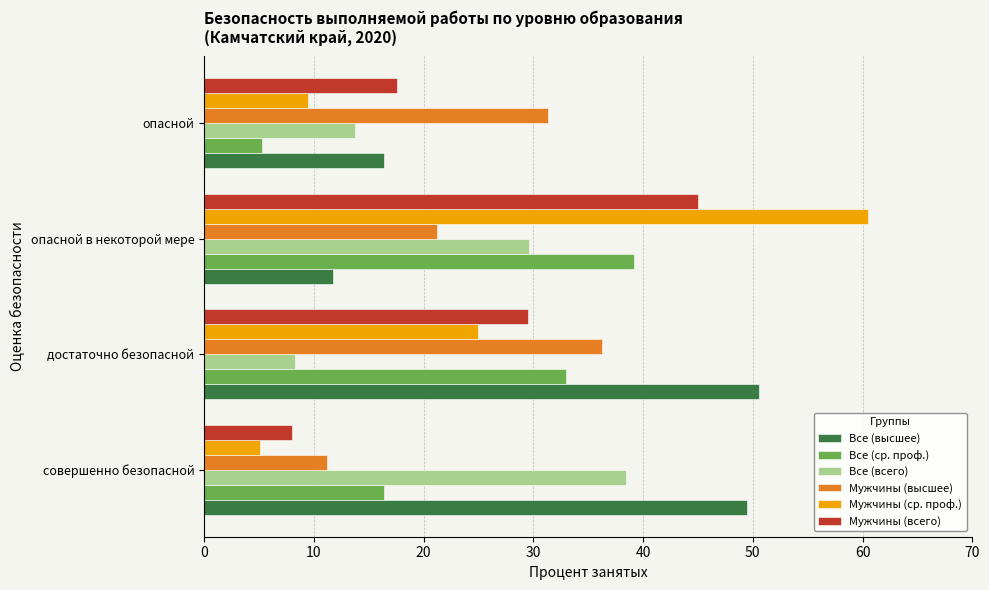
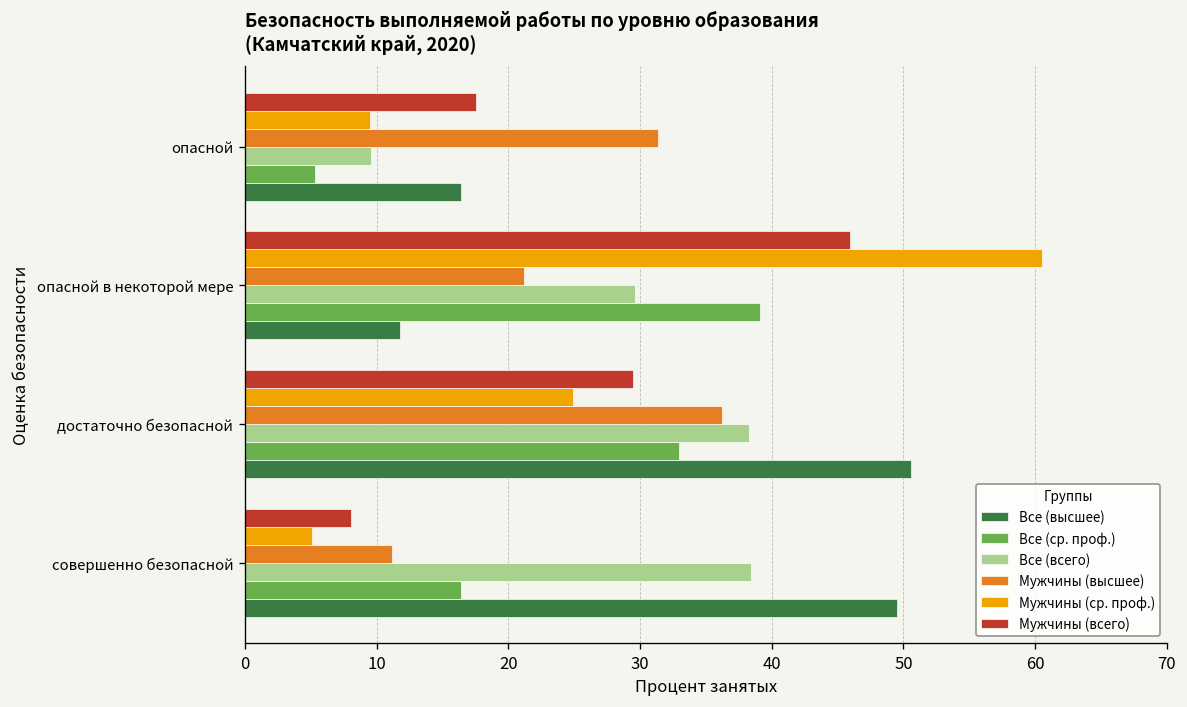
Все (всего), опасной: 13.7 -> 9.6
Мужчины (всего), опасной в некоторой мере: 45.0 -> 45.9
Все (всего), достаточно безопасной: 8.3 -> 38.3
